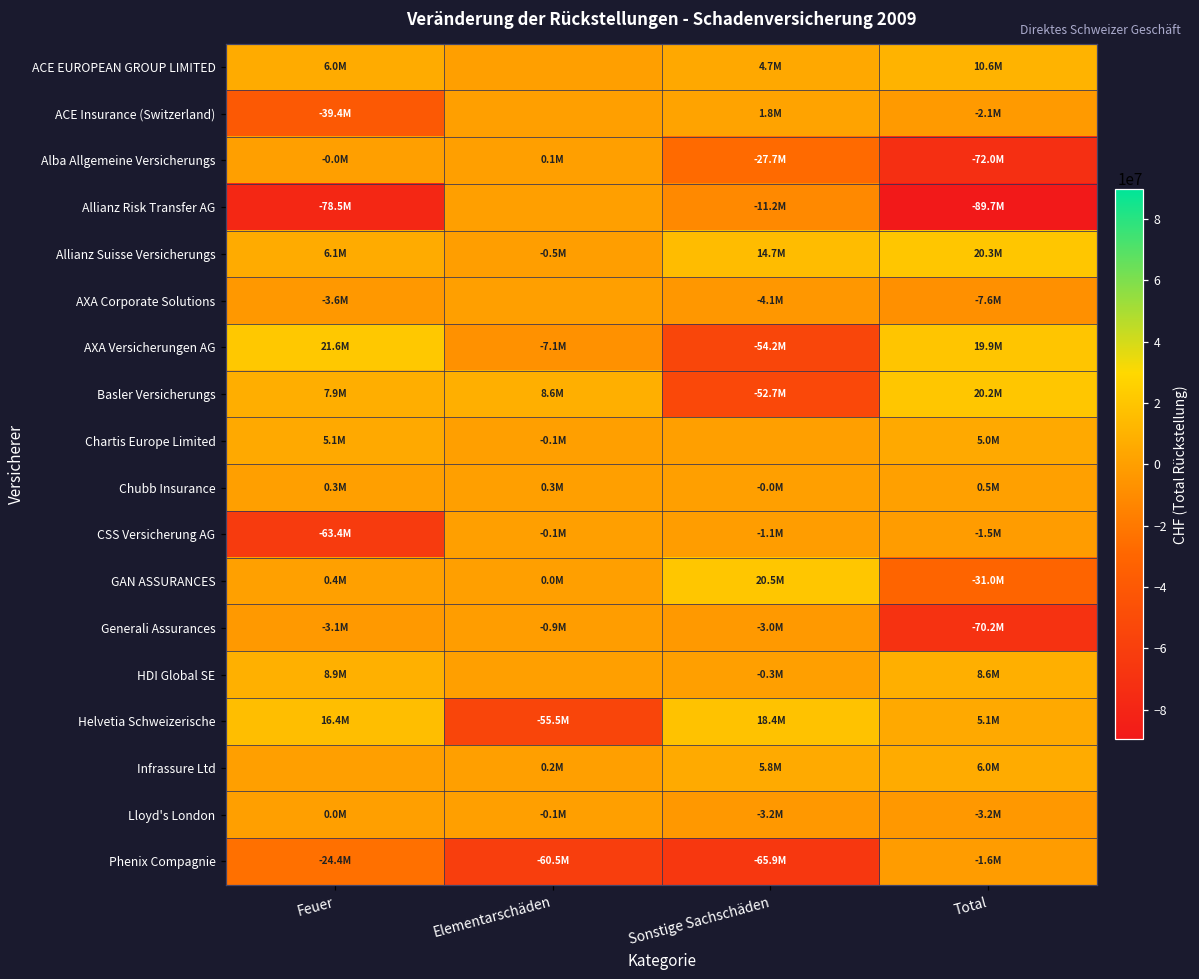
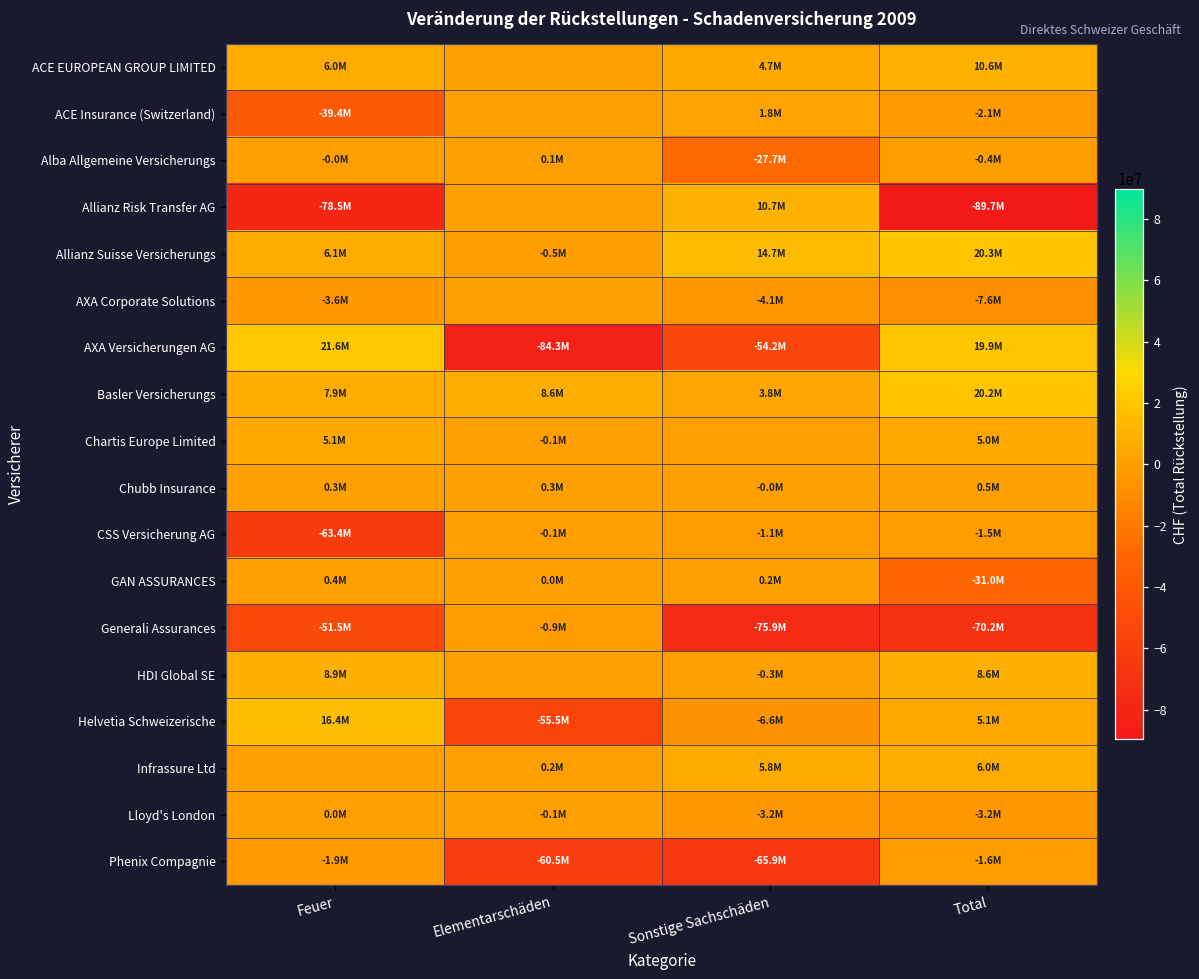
Alba Allgemeine Versicherungs, Total: -72.0M -> -0.4M
Allianz Risk Transfer AG, Sonstige Sachschäden: -11.2M -> 10.7M
AXA Versicherungen AG, Elementarschäden: -7.1M -> -84.3M
Basler Versicherungs, Sonstige Sachschäden: -52.7M -> 3.8M
GAN ASSURANCES, Sonstige Sachschäden: 20.5M -> 0.2M
Generali Assurances, Feuer: -3.1M -> -51.5M
Generali Assurances, Sonstige Sachschäden: -3.0M -> -75.9M
Helvetia Schweizerische, Sonstige Sachschäden: 18.4M -> -6.6M
Phenix Compagnie, Feuer: -24.4M -> -1.9M
